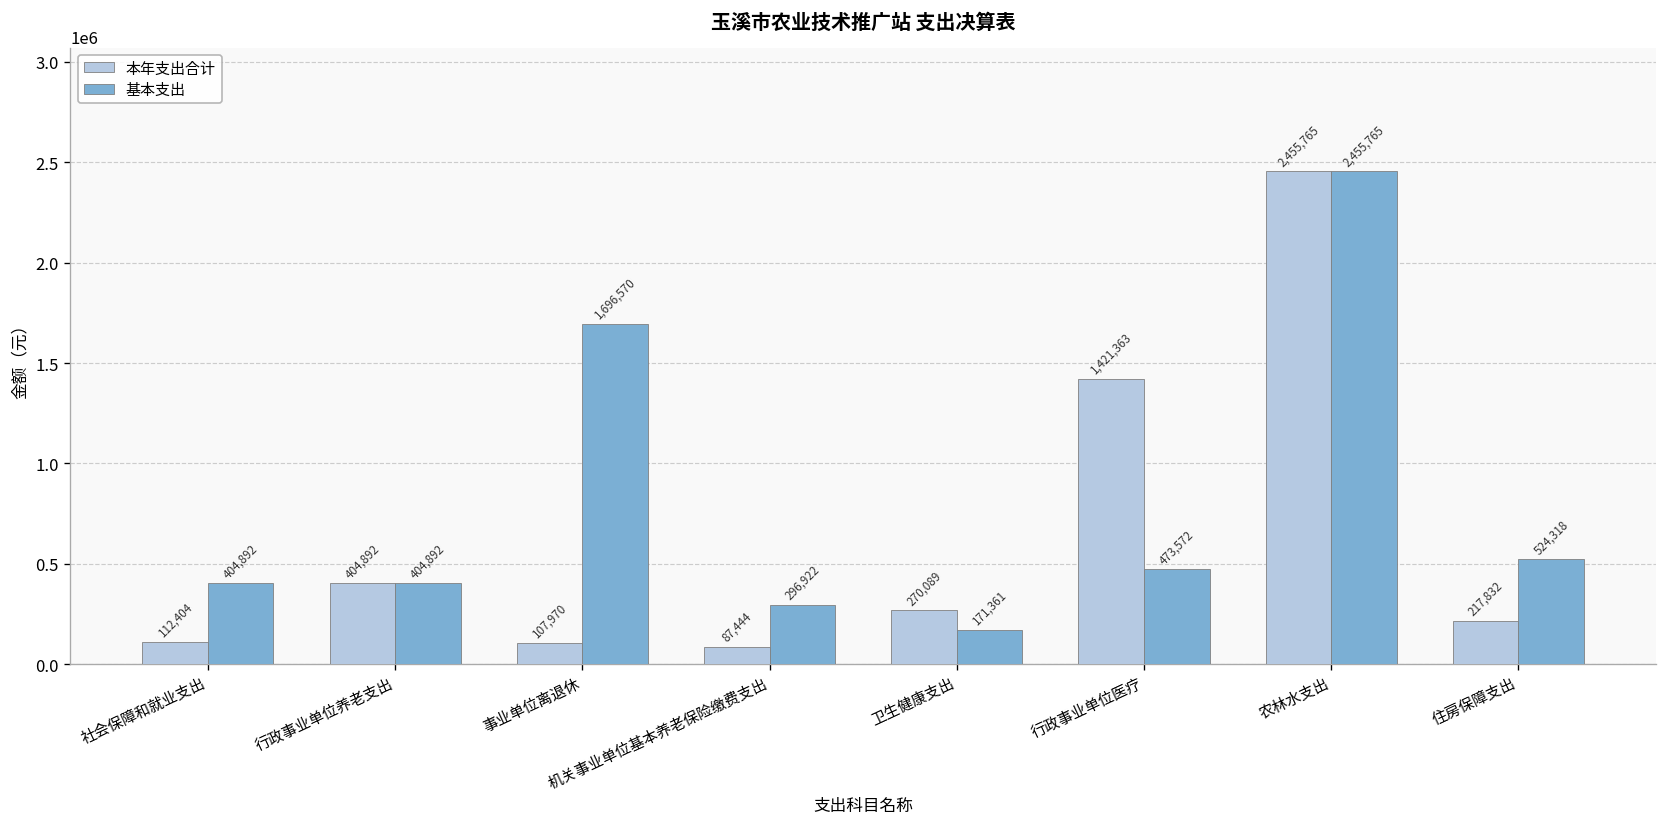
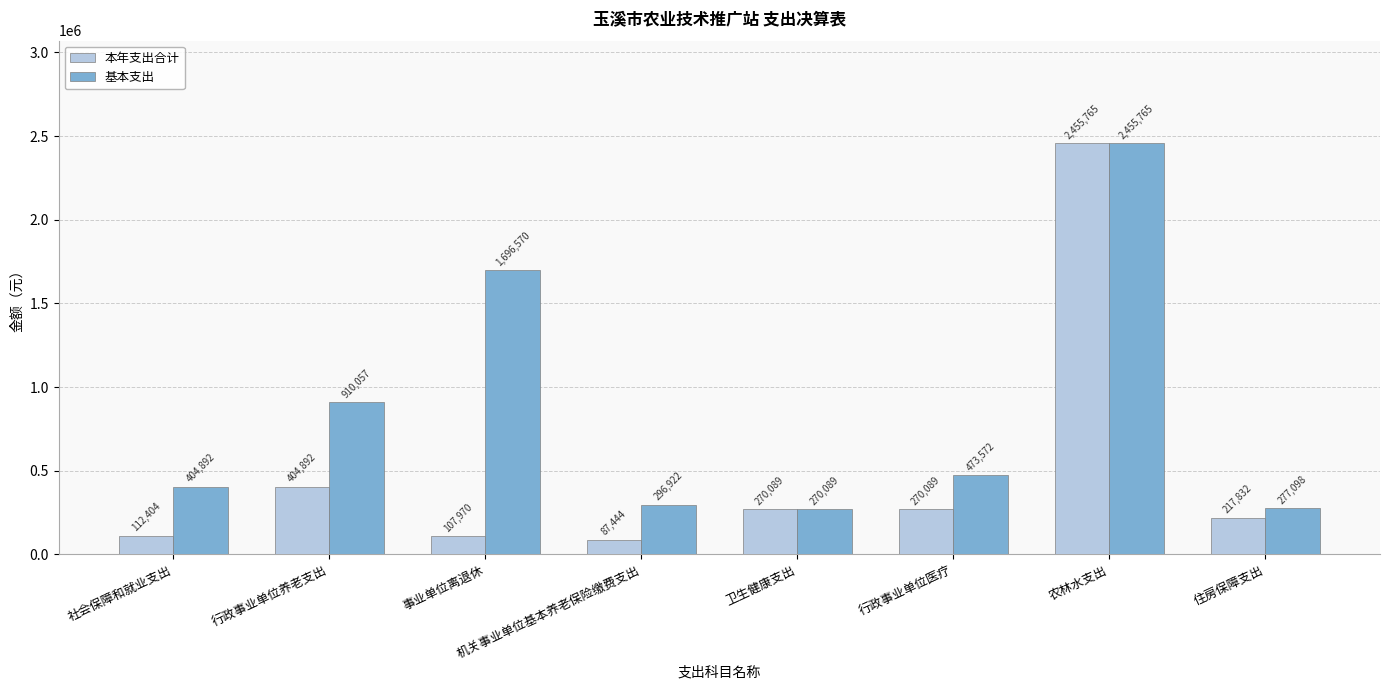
基本支出, 行政事业单位养老支出: 404,892 -> 910,057
基本支出, 卫生健康支出: 171,361 -> 270,089
本年支出合计, 行政事业单位医疗: 1,421,363 -> 270,089
基本支出, 住房保障支出: 524,318 -> 277,098
